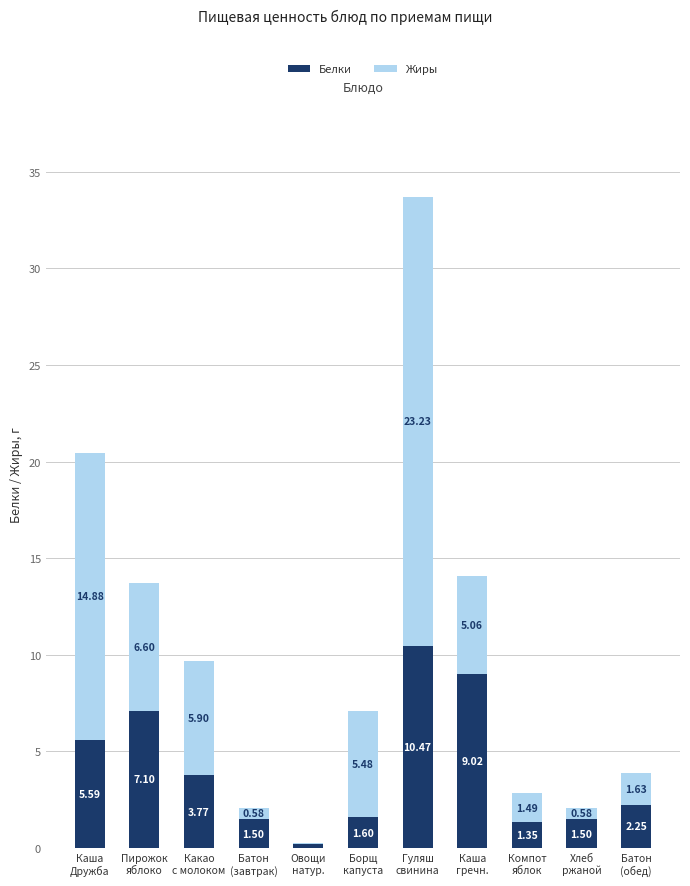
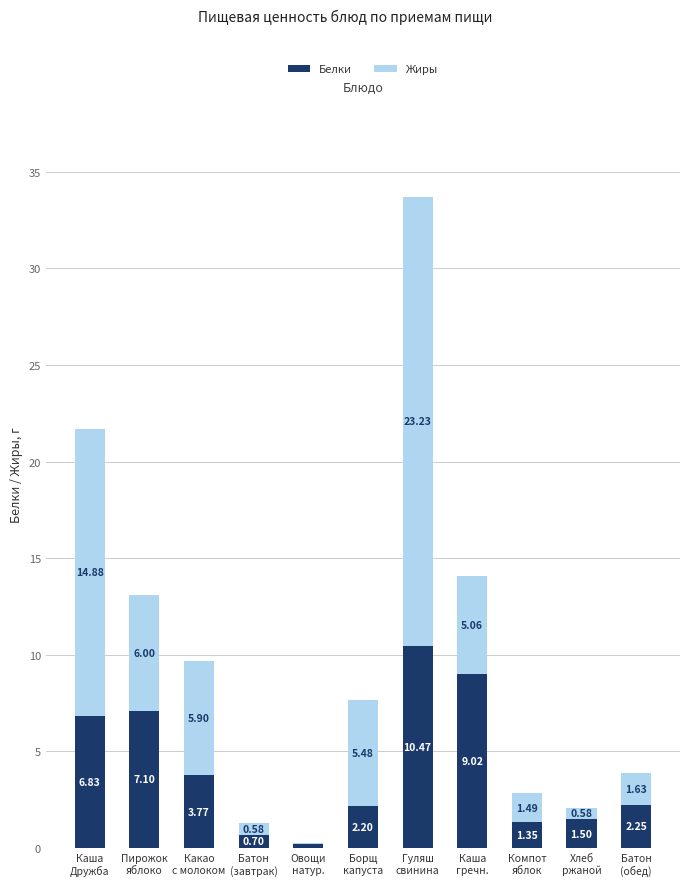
Белки, Каша Дружба: 5.59 -> 6.83
Жиры, Пирожок яблоко: 6.60 -> 6.00
Белки, Батон (завтрак): 1.50 -> 0.70
Белки, Борщ капуста: 1.60 -> 2.20
